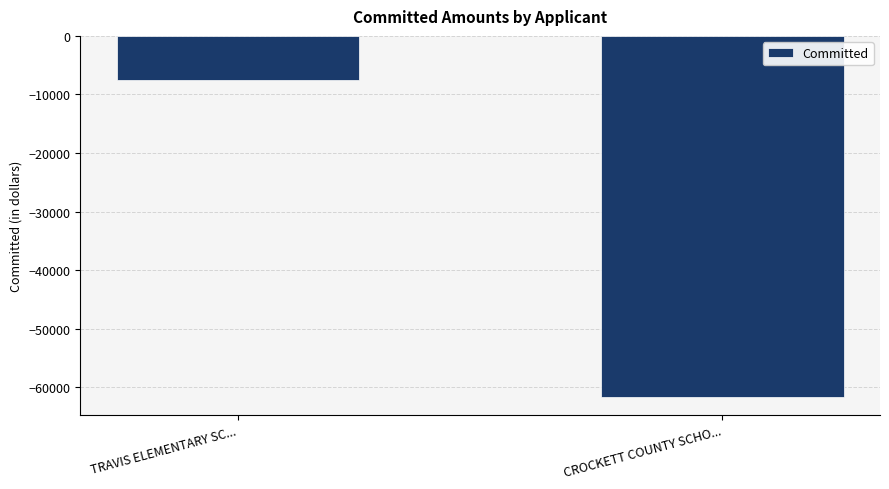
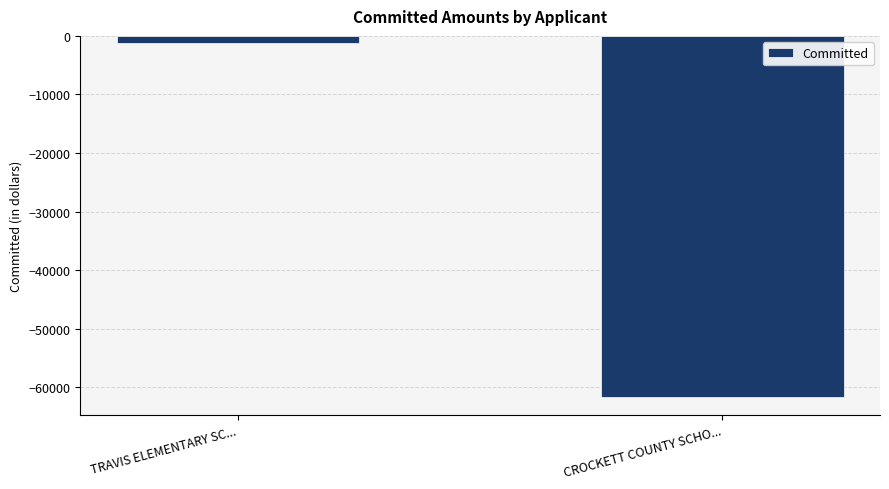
TRAVIS ELEMENTARY SC...: -8000 -> -1000
